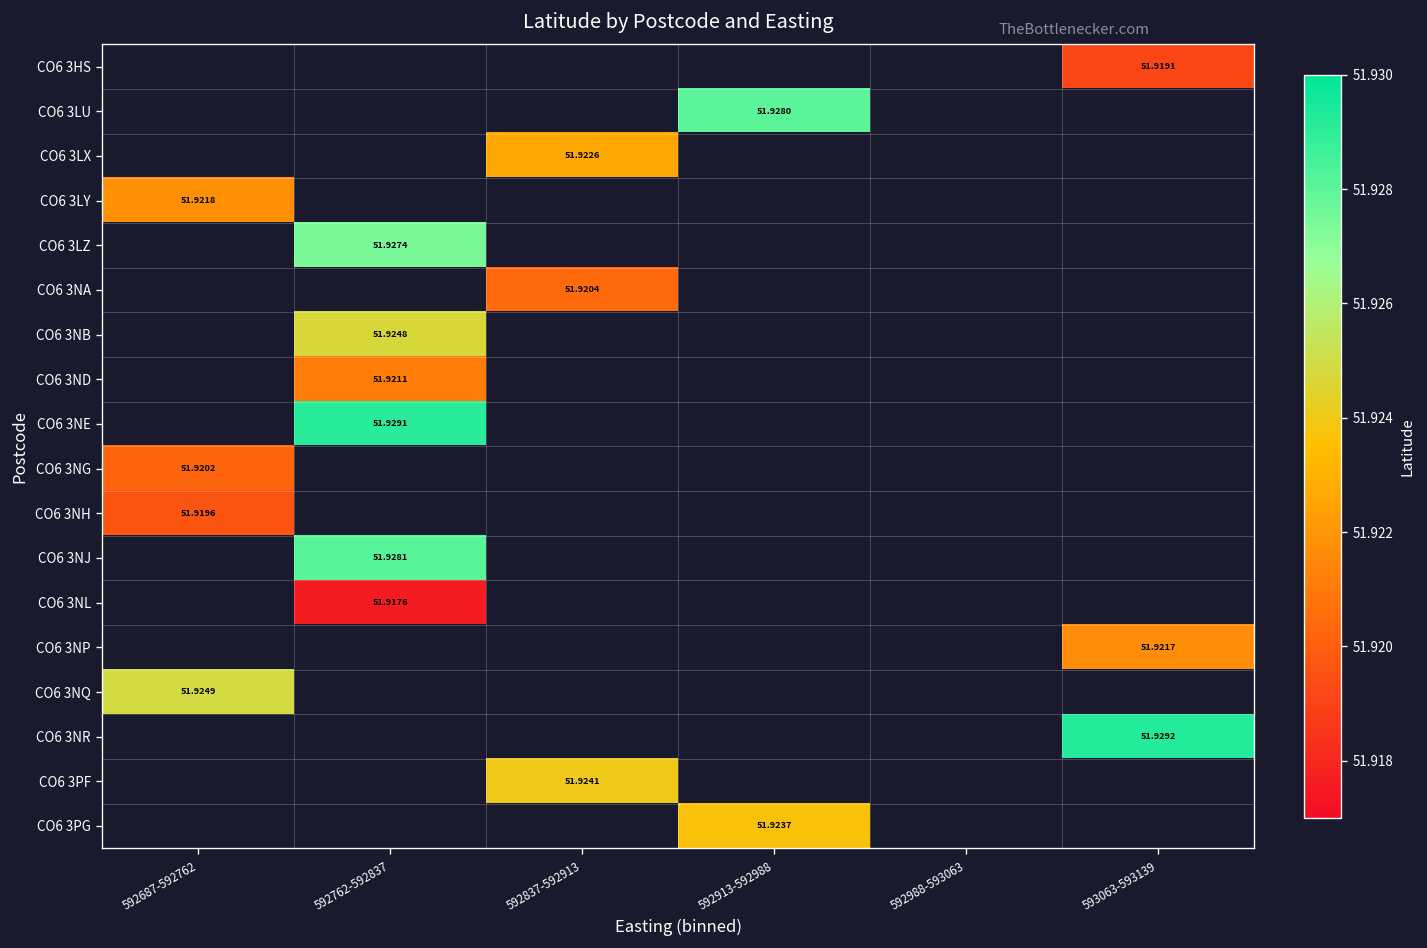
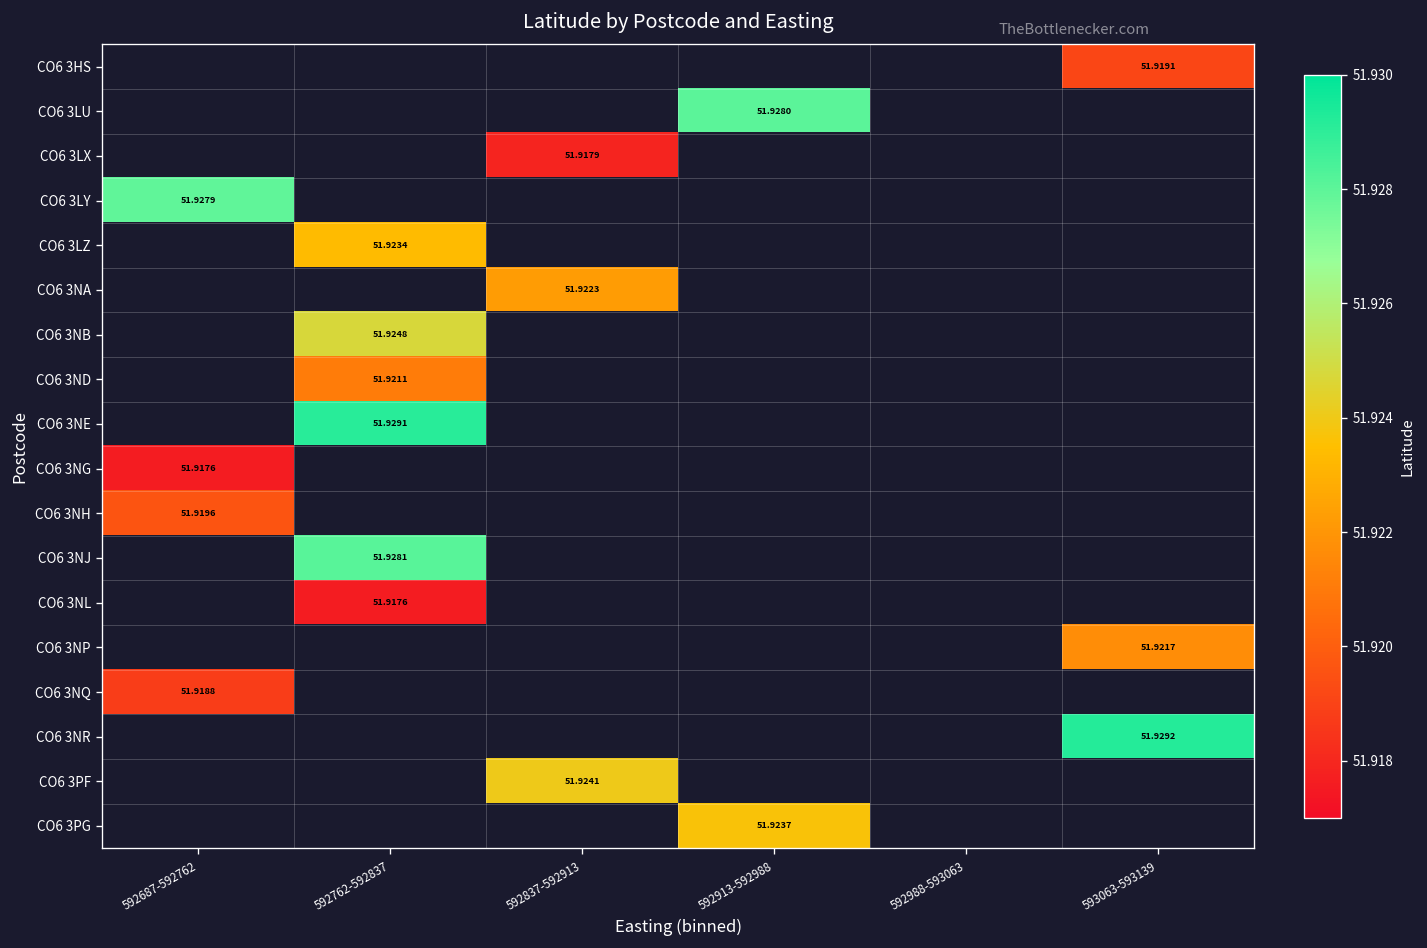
CO6 3LX, 592837-592913: 51.9226 -> 51.9179
CO6 3LY, 592687-592762: 51.9218 -> 51.9279
CO6 3LZ, 592762-592837: 51.9274 -> 51.9234
CO6 3NA, 592837-592913: 51.9204 -> 51.9223
CO6 3NG, 592687-592762: 51.9202 -> 51.9176
CO6 3NQ, 592687-592762: 51.9249 -> 51.9188
